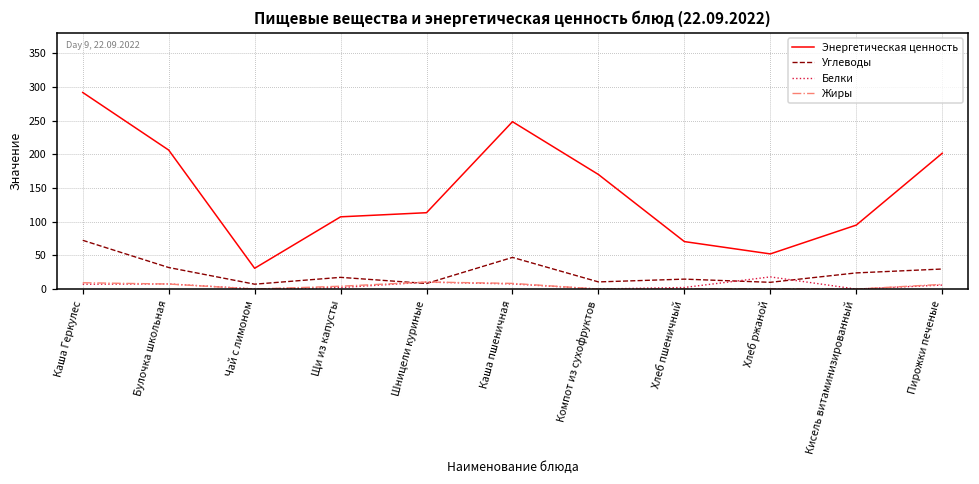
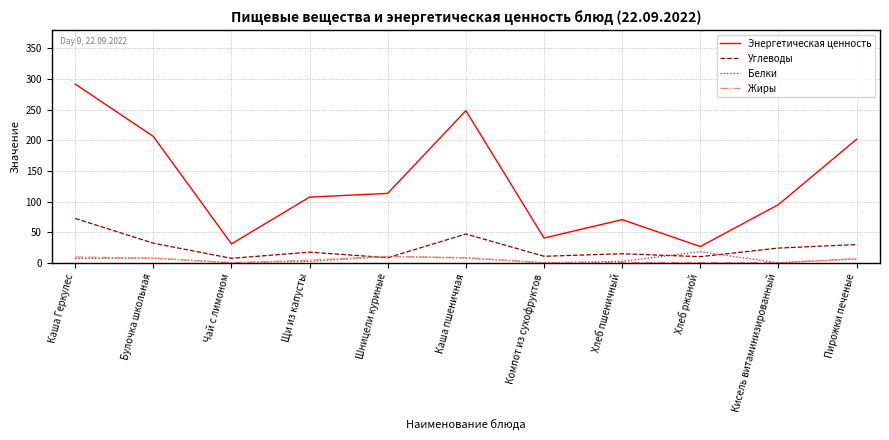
Энергетическая ценность, Компот из сухофруктов: 170 -> 40
Энергетическая ценность, Хлеб ржаной: 50 -> 30
